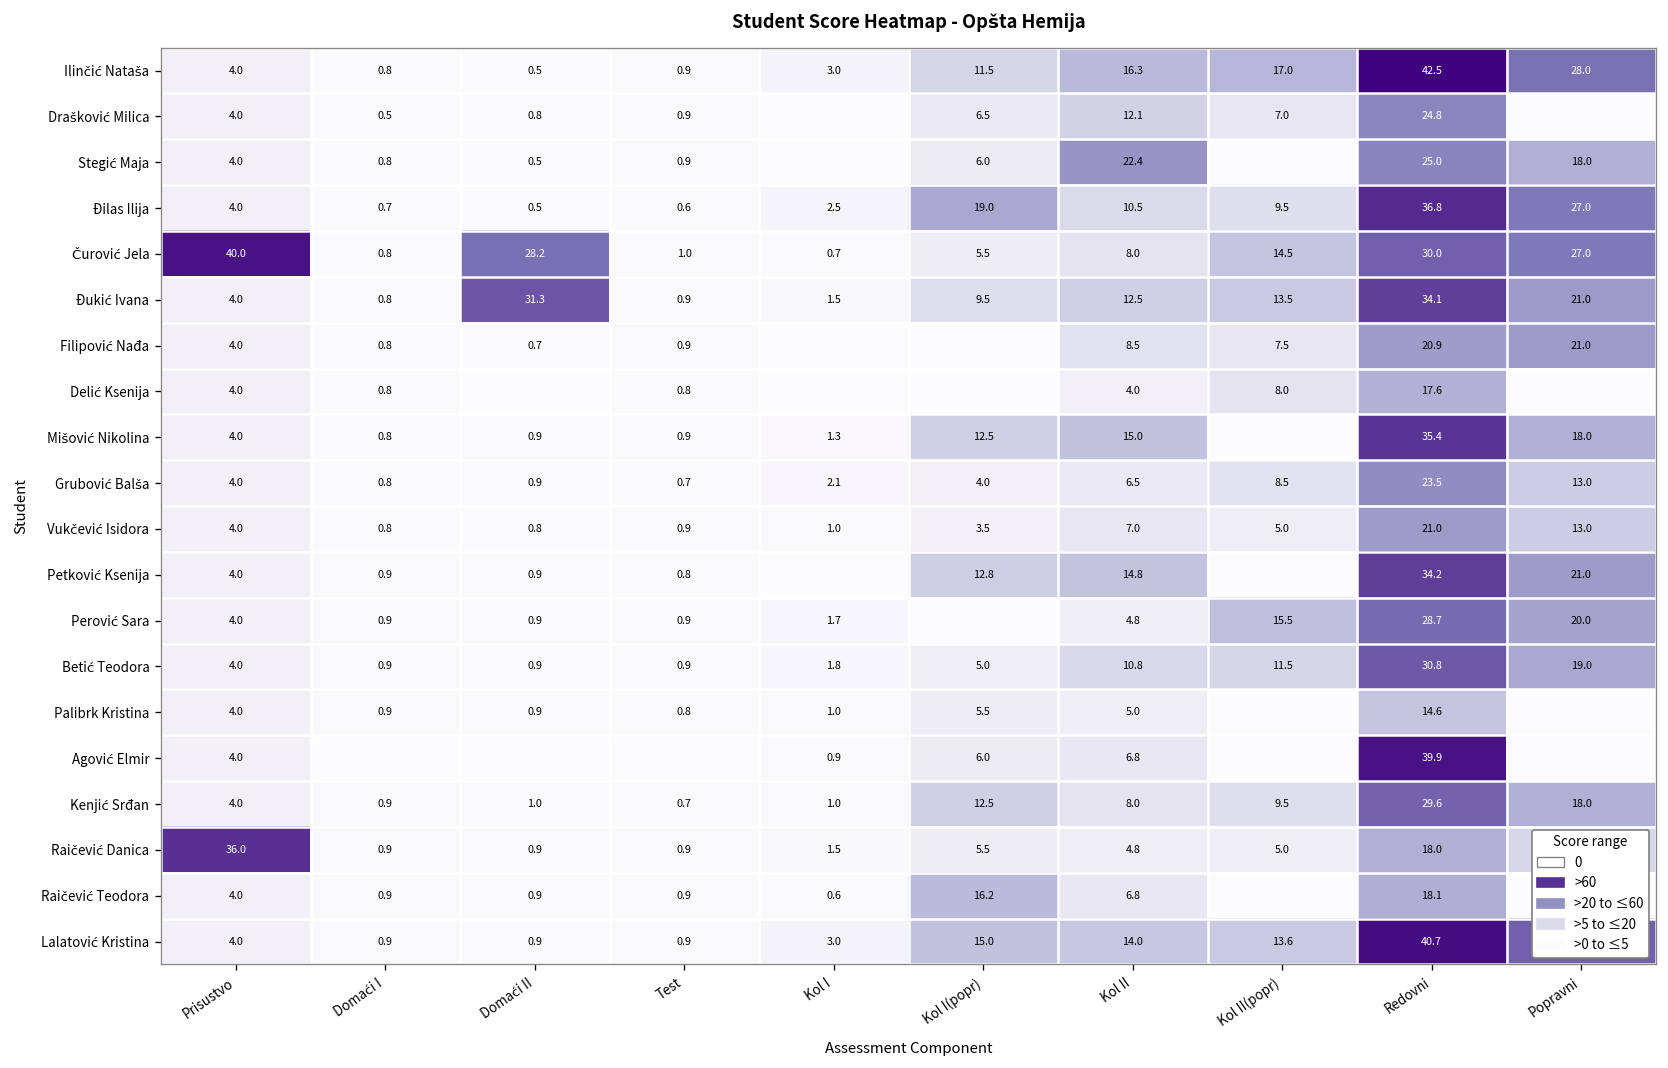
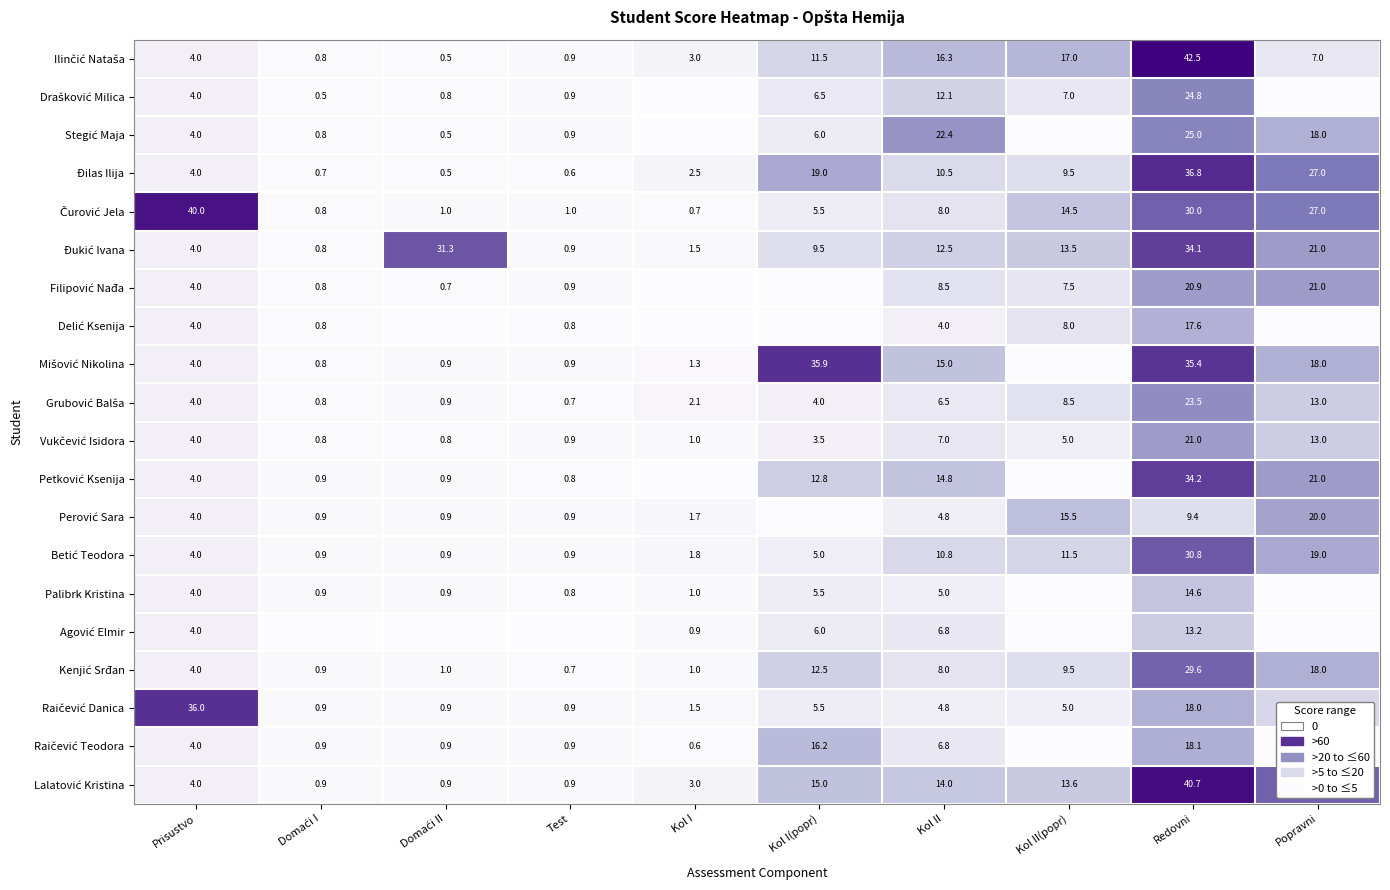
Ilinčić Nataša, Popravni: 28.0 -> 7.0
Čurović Jela, Domaći II: 28.2 -> 1.0
Mišović Nikolina, Kol I(popr): 12.5 -> 35.9
Perović Sara, Redovni: 28.7 -> 9.4
Agović Elmir, Redovni: 39.9 -> 13.2
